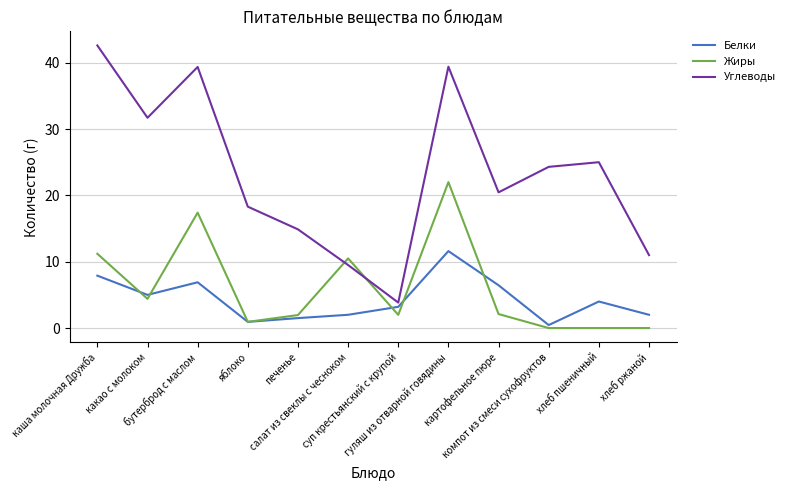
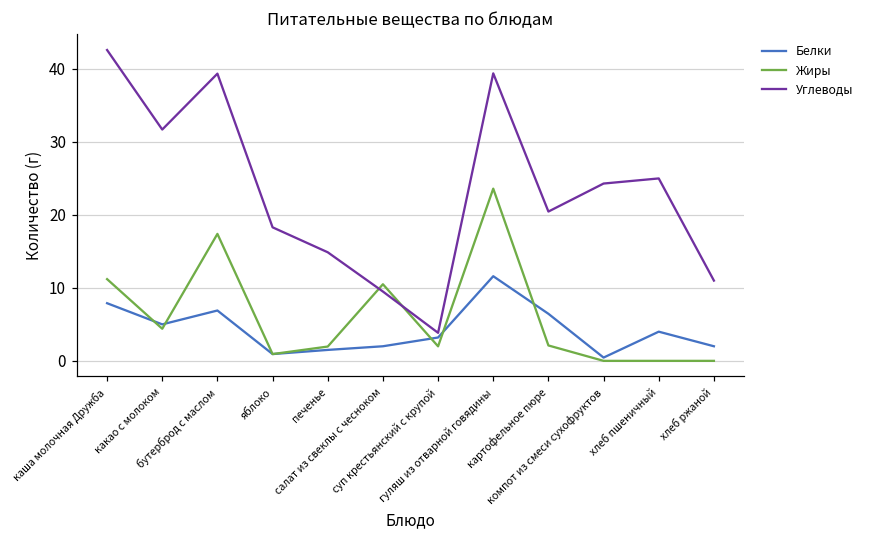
Жиры, гуляш из отварной говядины: 22 -> 24
